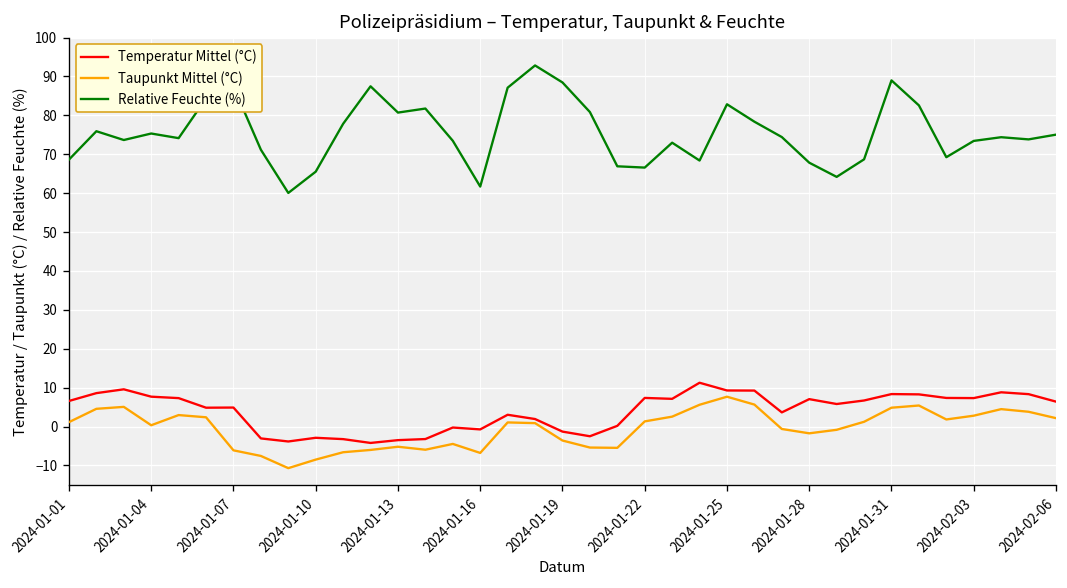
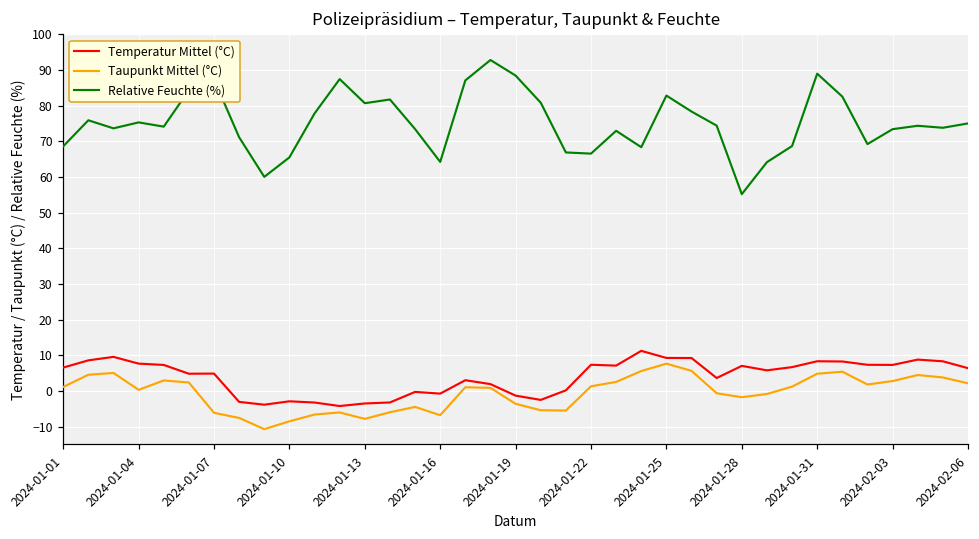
Taupunkt Mittel (°C), 2024-01-13: -5 -> -8
Relative Feuchte (%), 2024-01-16: 62 -> 64
Relative Feuchte (%), 2024-01-28: 68 -> 55
